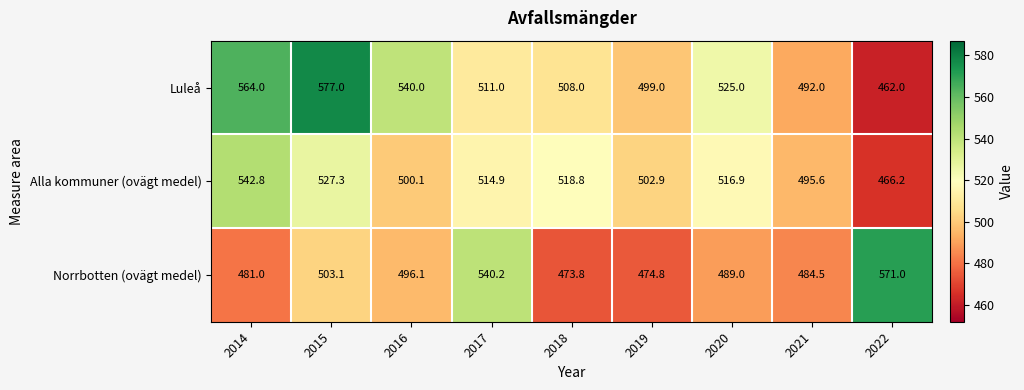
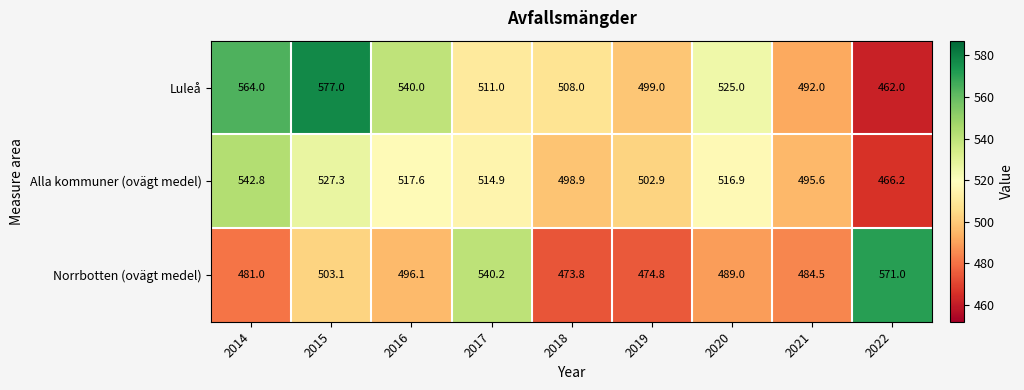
Alla kommuner (ovägt medel), 2016: 500.1 -> 517.6
Alla kommuner (ovägt medel), 2018: 518.8 -> 498.9
